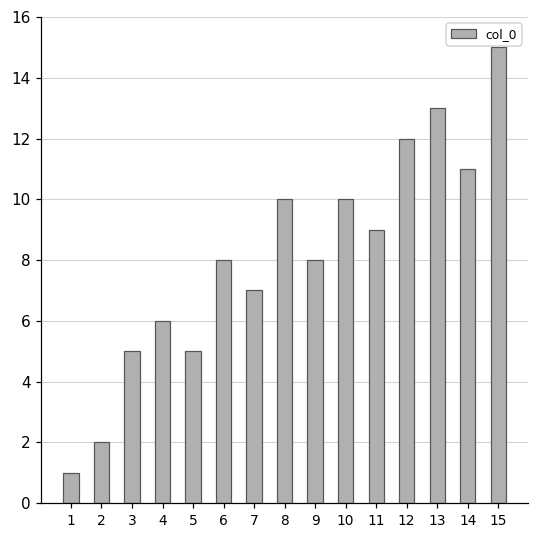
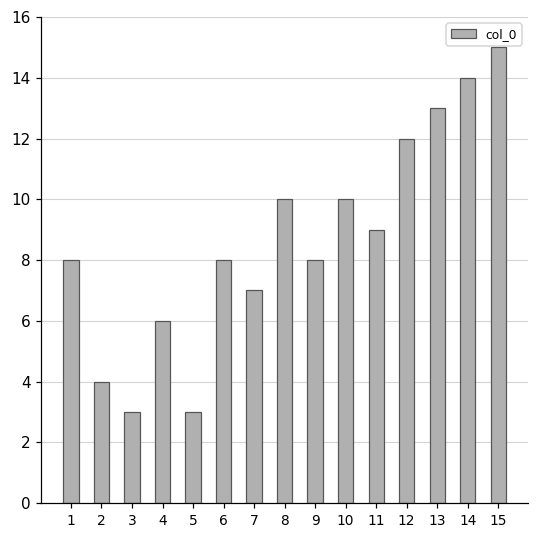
1: 1 -> 8
2: 2 -> 4
3: 5 -> 3
5: 5 -> 3
14: 11 -> 14
